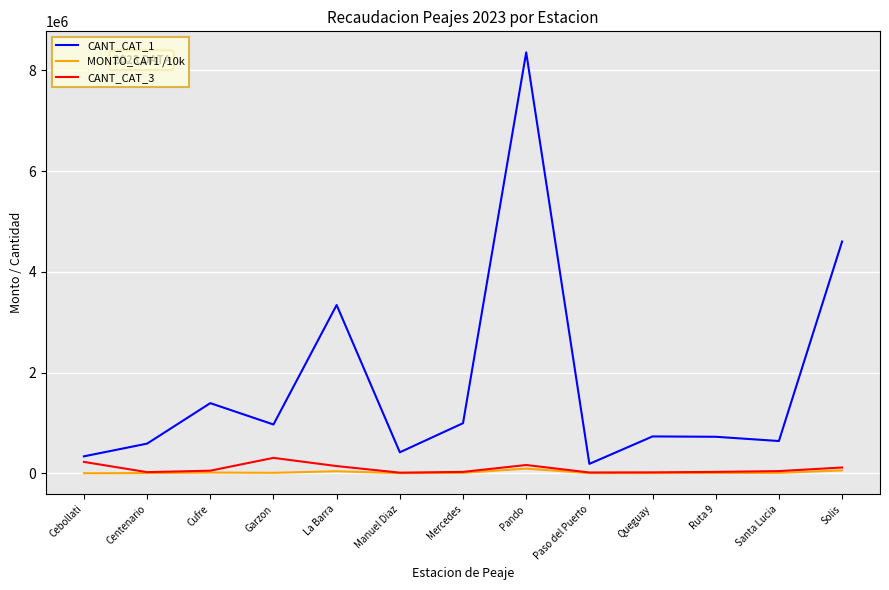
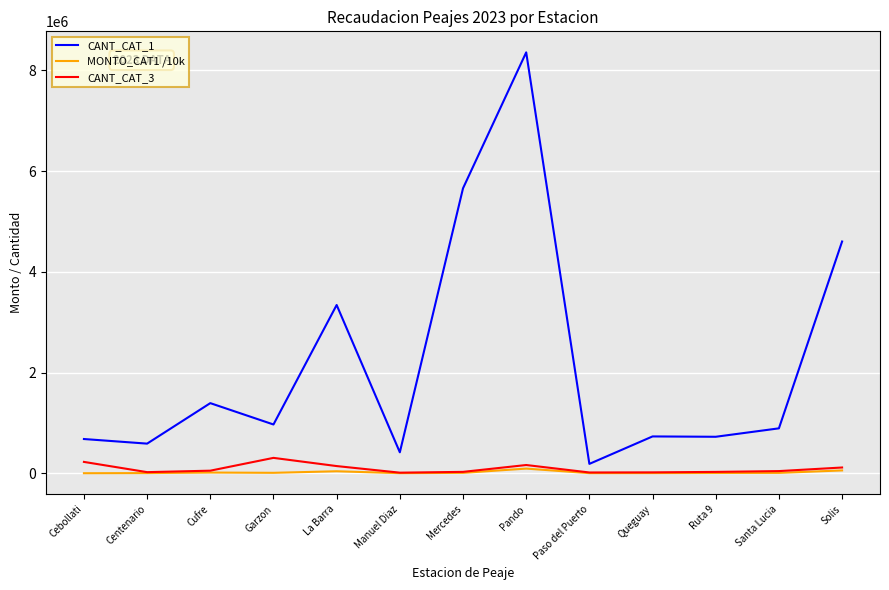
CANT_CAT_1, Cebollati: 300000 -> 700000
CANT_CAT_1, Mercedes: 1000000 -> 5700000
CANT_CAT_1, Santa Lucia: 600000 -> 900000
